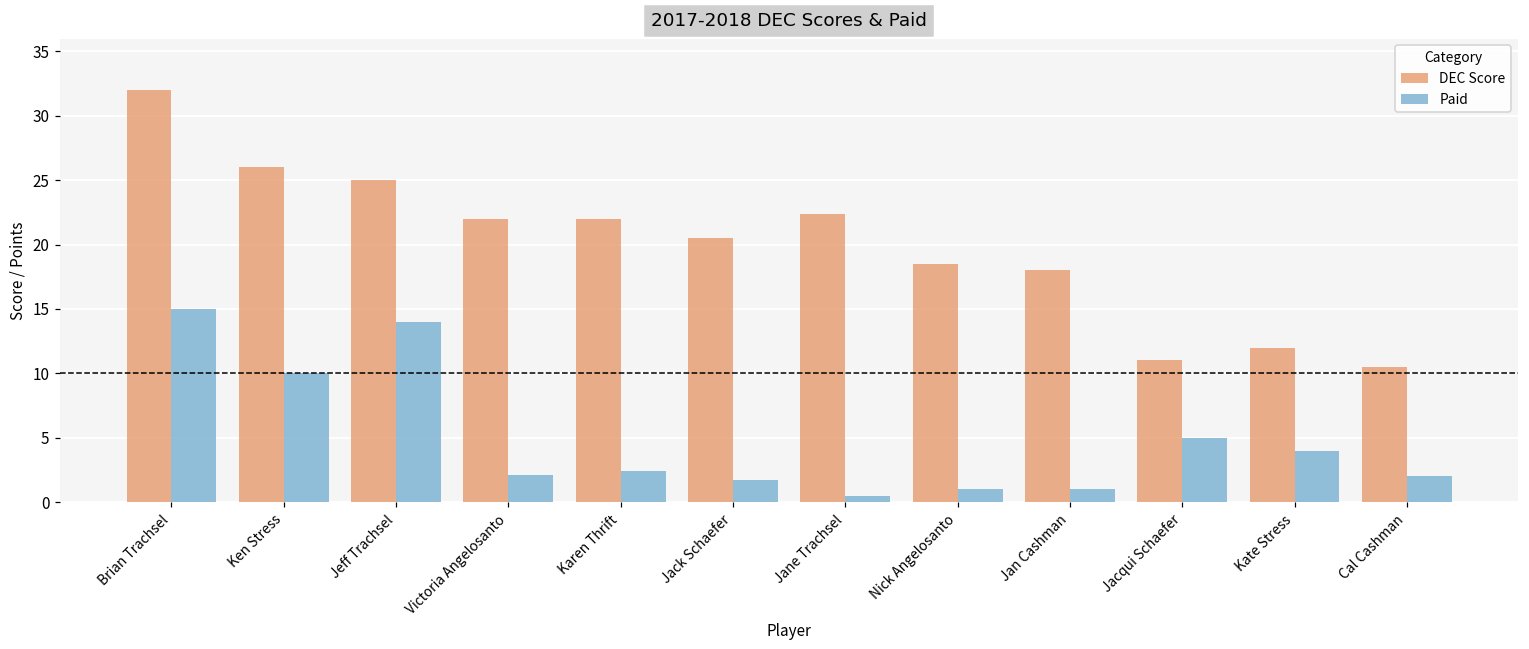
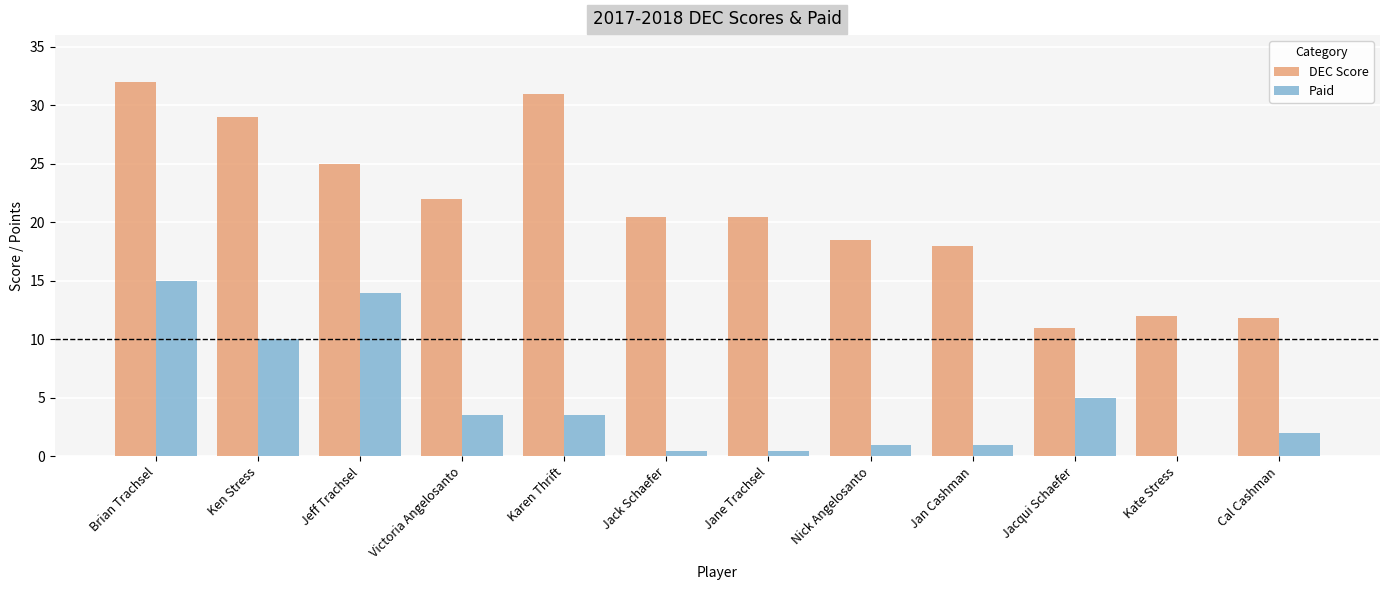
DEC Score, Ken Stress: 26 -> 29
Paid, Victoria Angelosanto: 2.1 -> 3.5
DEC Score, Karen Thrift: 22 -> 31
Paid, Karen Thrift: 2.4 -> 3.5
Paid, Jack Schaefer: 1.7 -> 0.5
DEC Score, Jane Trachsel: 22.4 -> 20.5
Paid, Kate Stress: 4 -> 0
DEC Score, Cal Cashman: 10.5 -> 11.8
